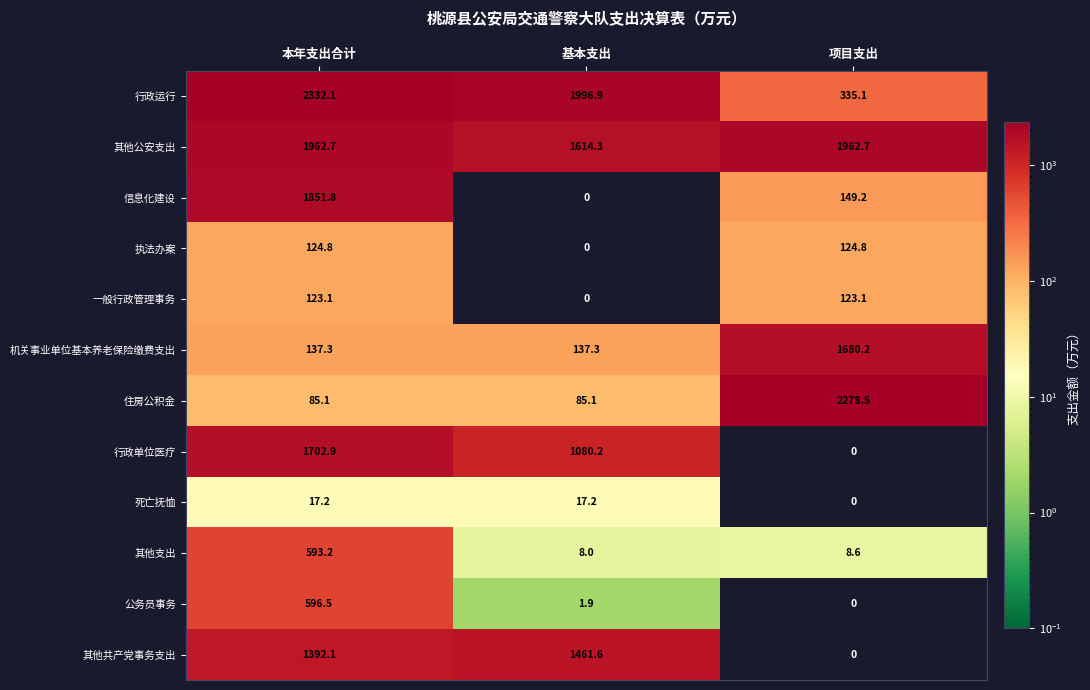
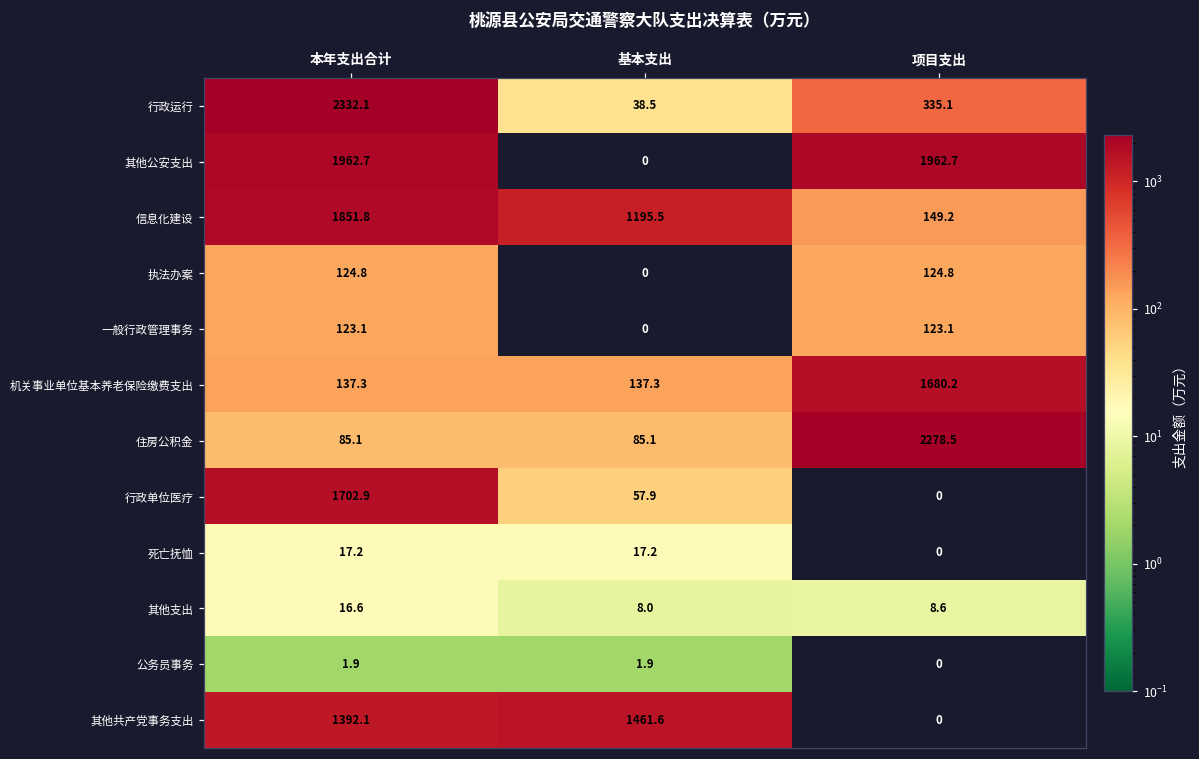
行政运行, 基本支出: 1996.9 -> 38.5
其他公安支出, 基本支出: 1614.3 -> 0
信息化建设, 基本支出: 0 -> 1195.5
行政单位医疗, 基本支出: 1080.2 -> 57.9
其他支出, 本年支出合计: 593.2 -> 16.6
公务员事务, 本年支出合计: 596.5 -> 1.9
